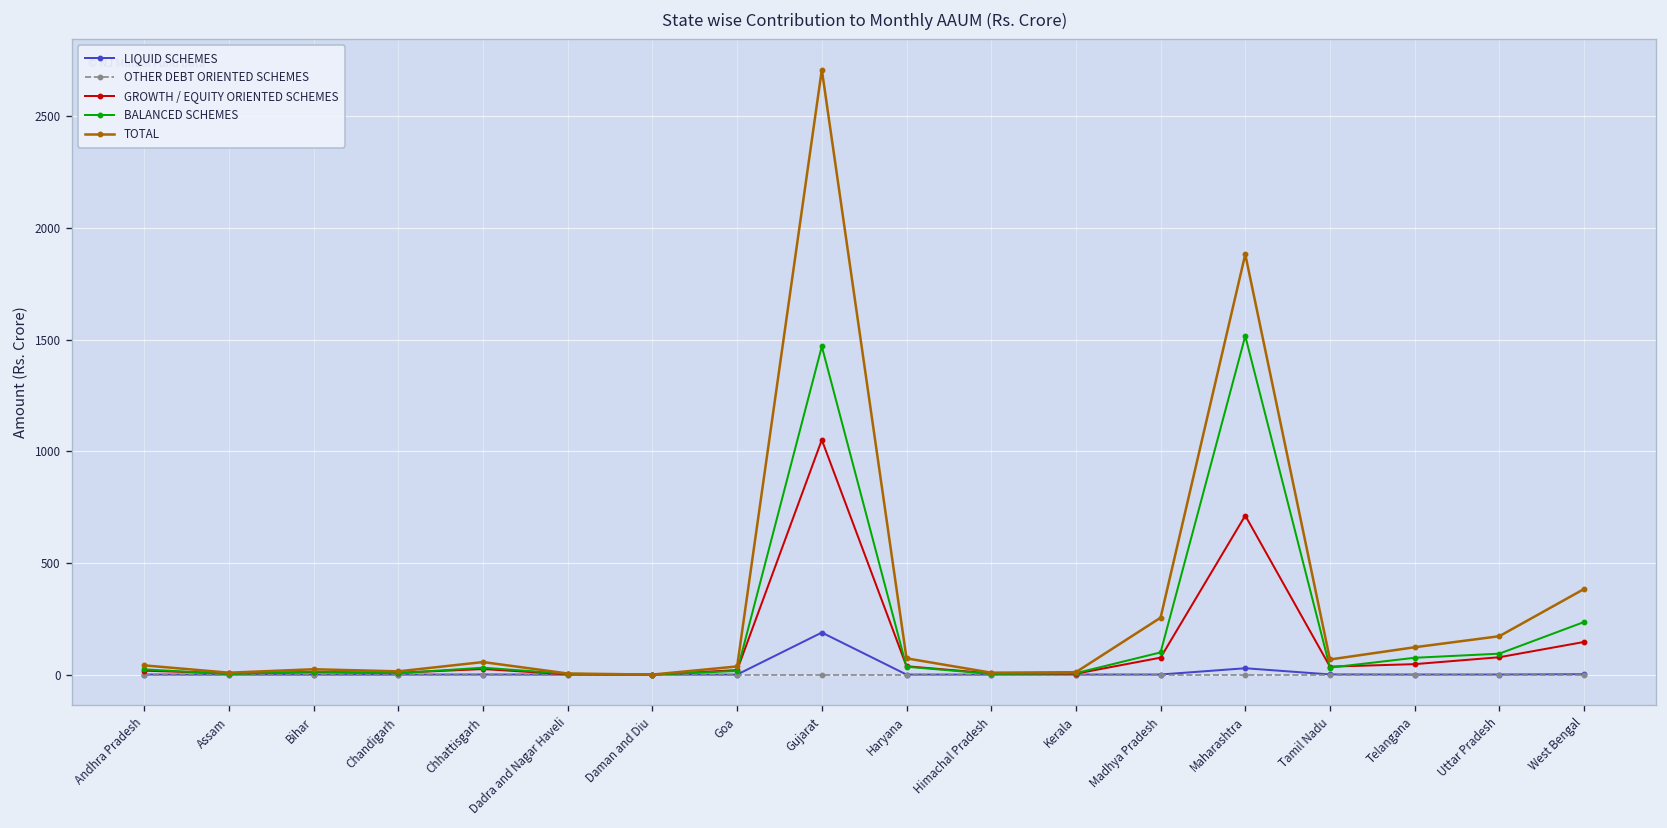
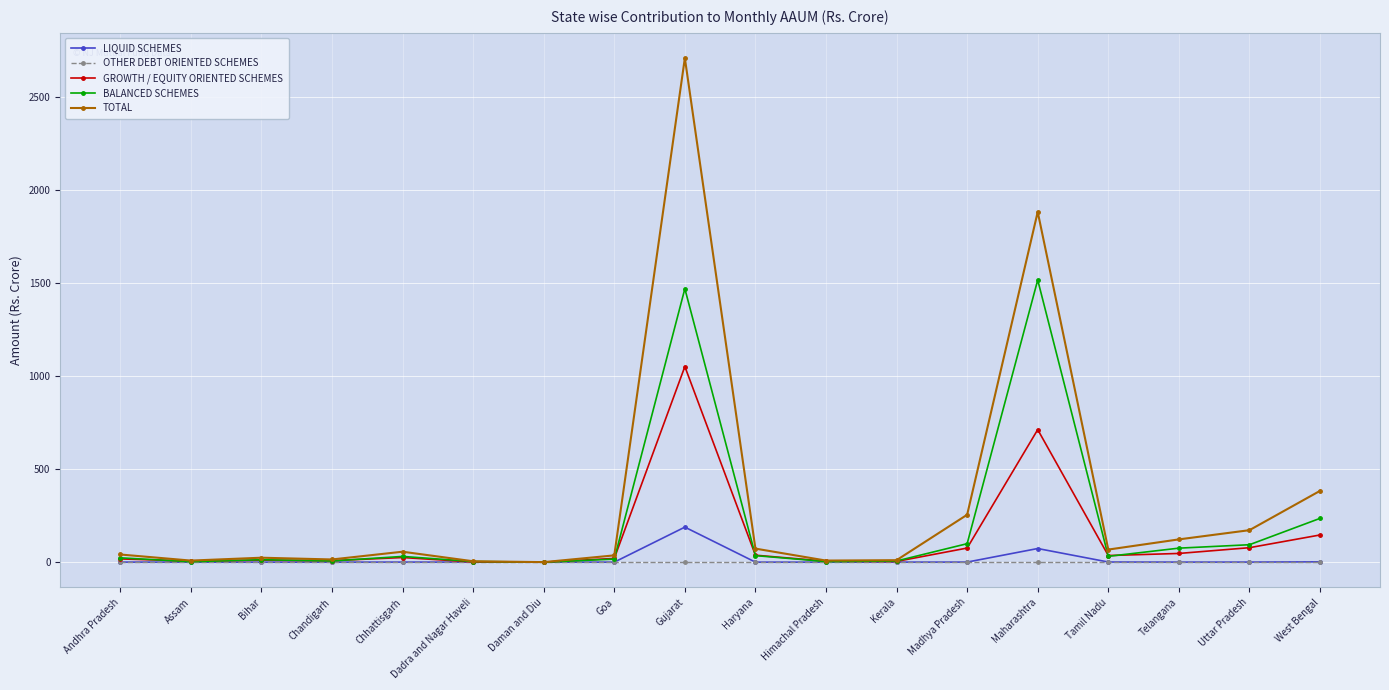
LIQUID SCHEMES, Maharashtra: 30 -> 70
